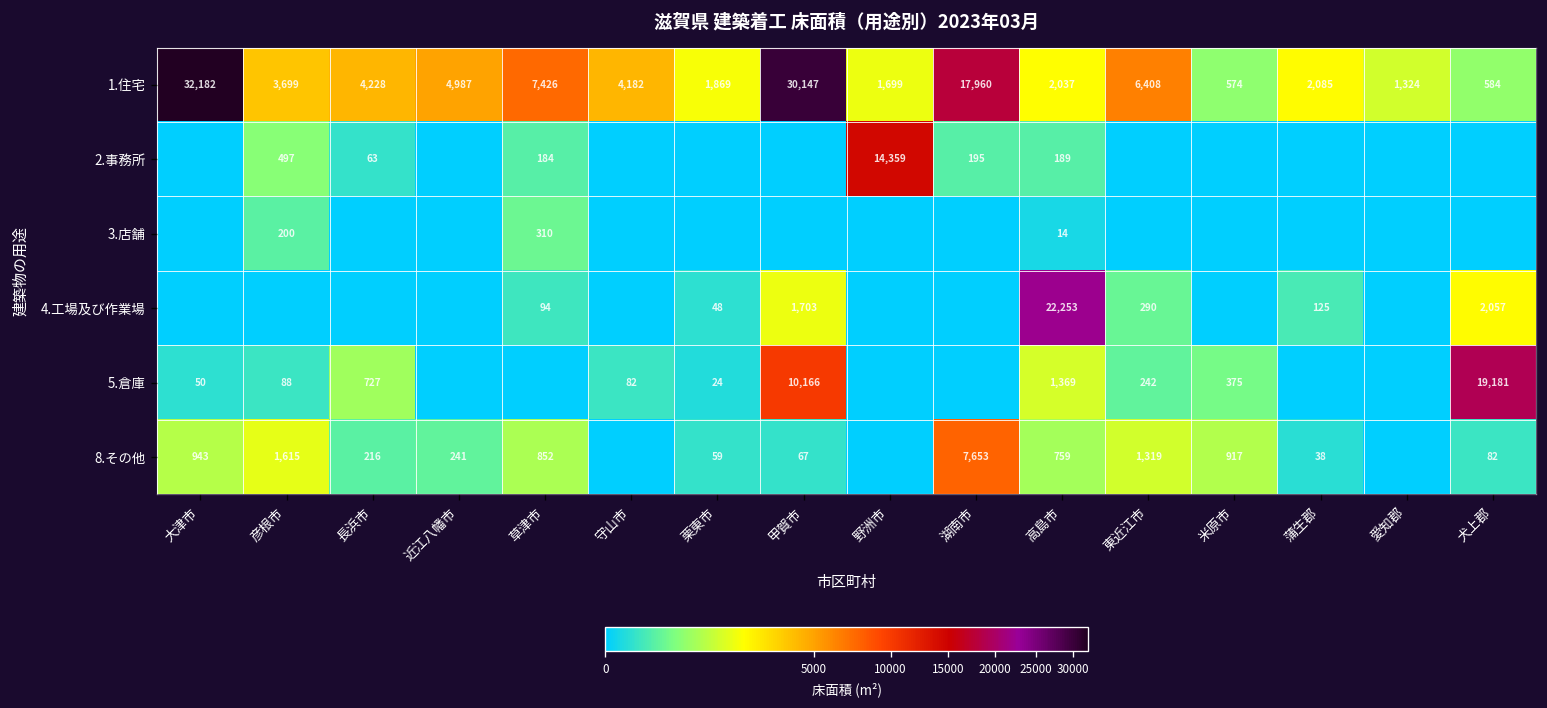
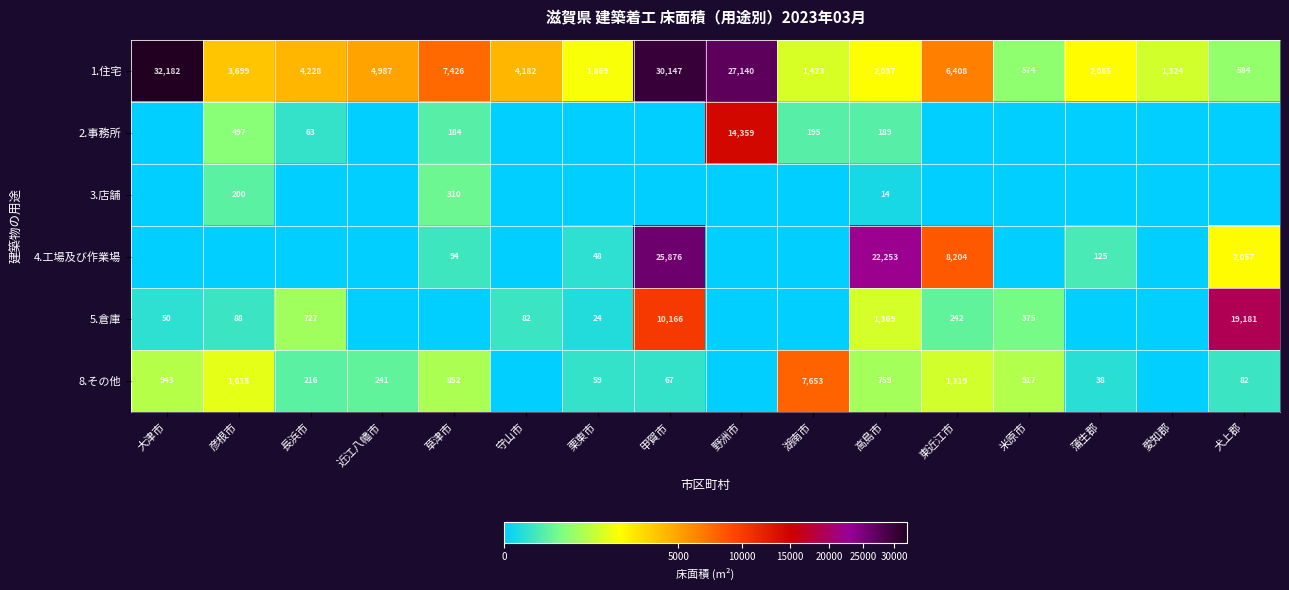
1.住宅, 野洲市: 1,699 -> 27,140
1.住宅, 湖南市: 17,960 -> 1,423
4.工場及び作業場, 甲賀市: 1,703 -> 25,876
4.工場及び作業場, 東近江市: 290 -> 8,204
